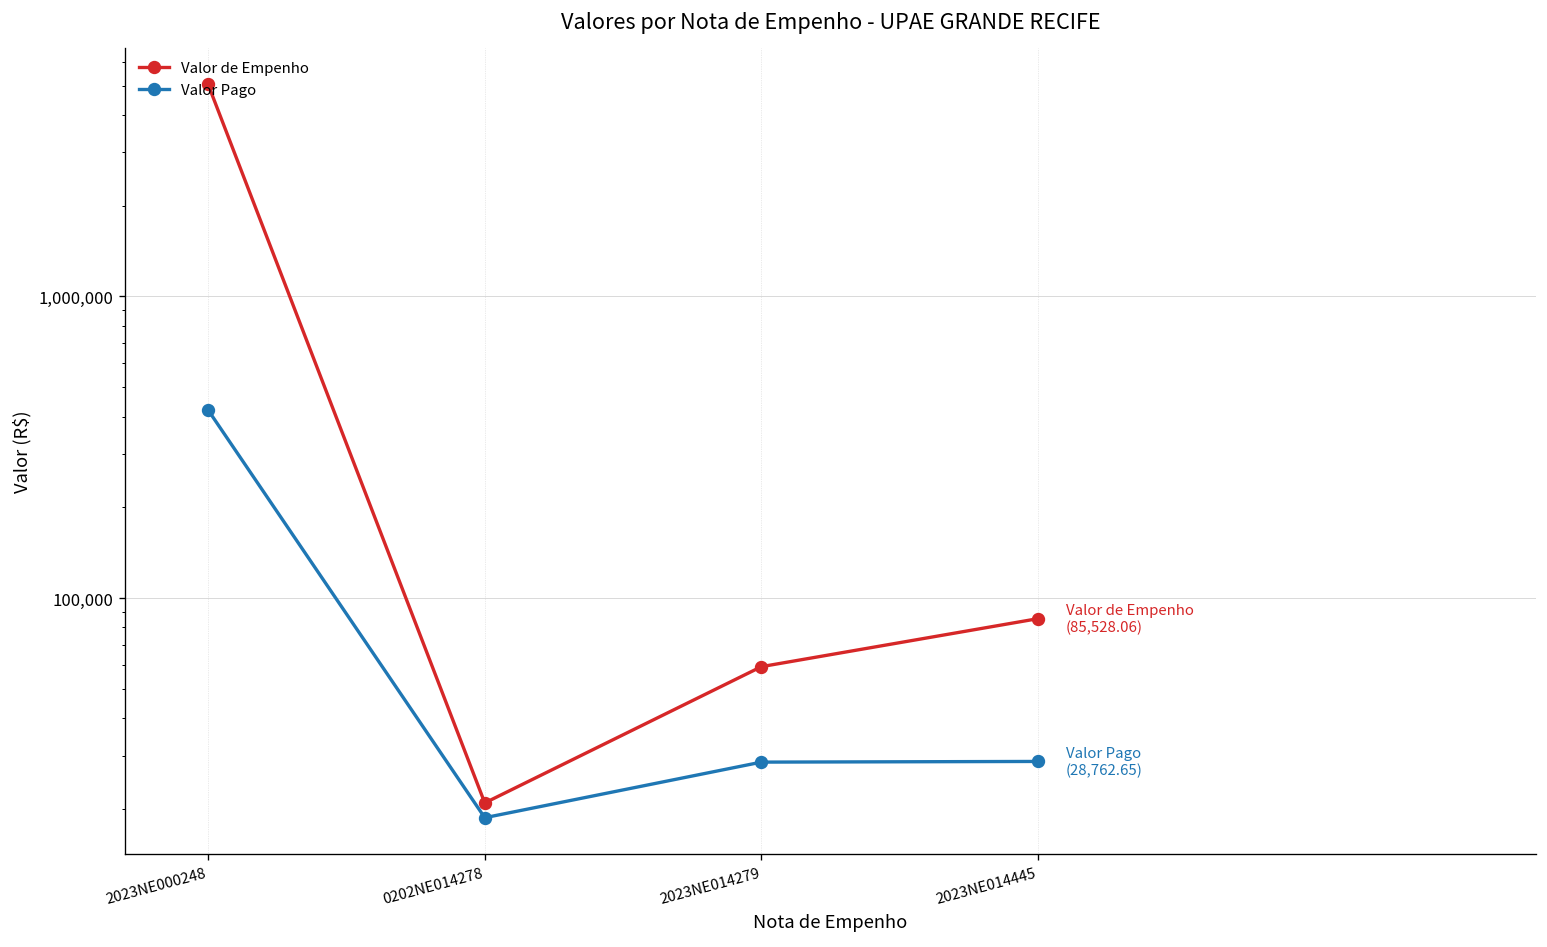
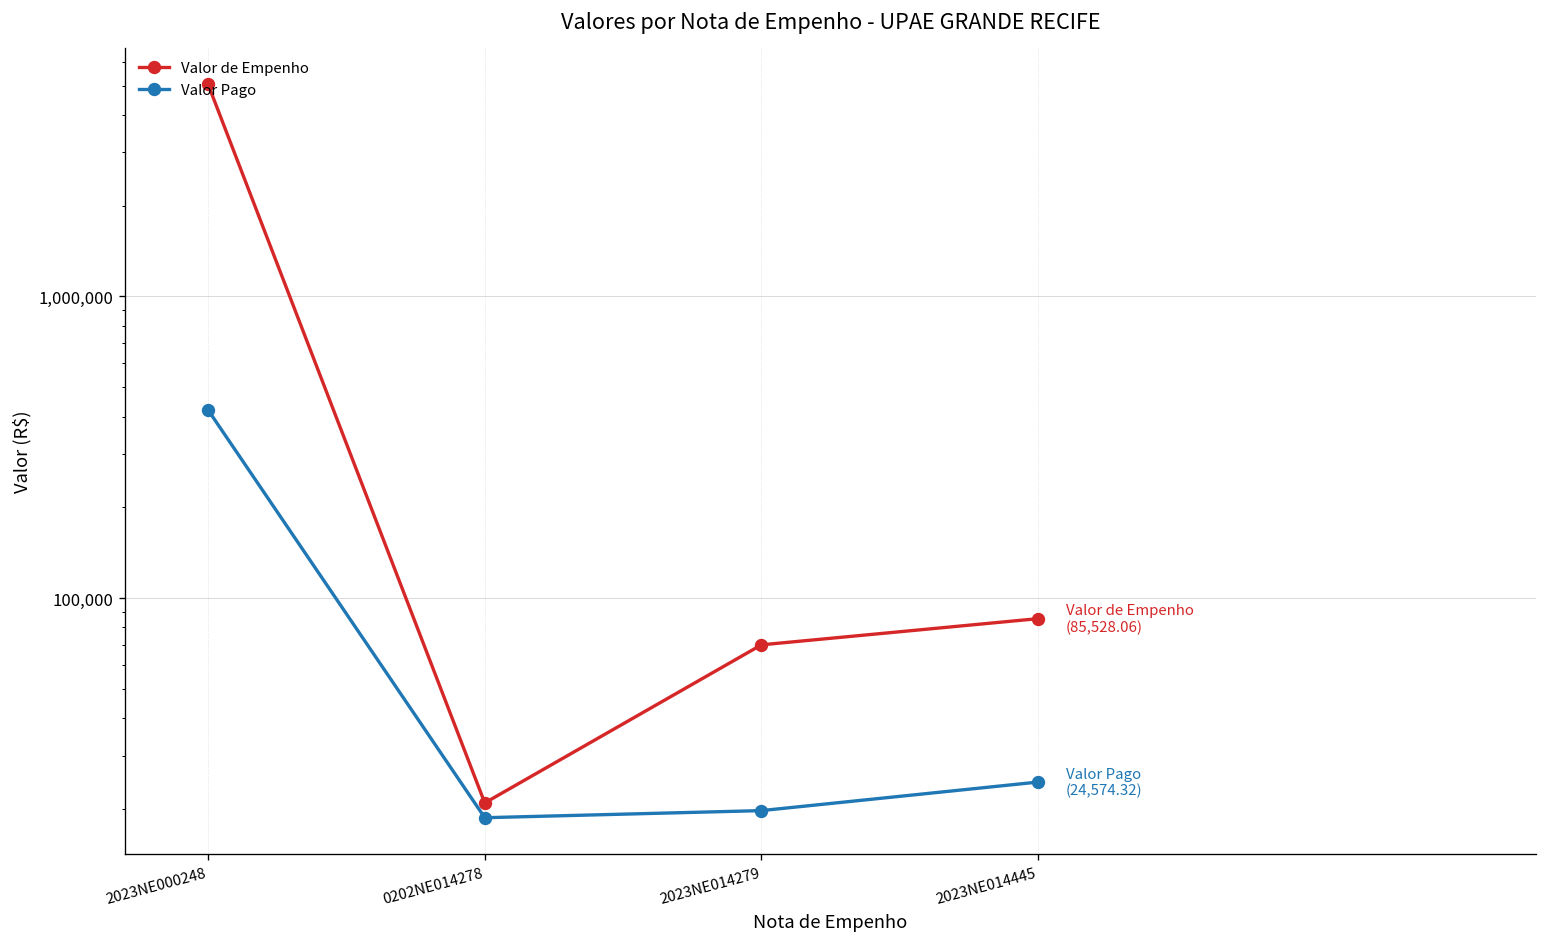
Valor de Empenho, 2023NE014279: 59,000 -> 70,000
Valor Pago, 2023NE014279: 29,000 -> 20,000
Valor Pago, 2023NE014445: (28,762.65) -> (24,574.32)
